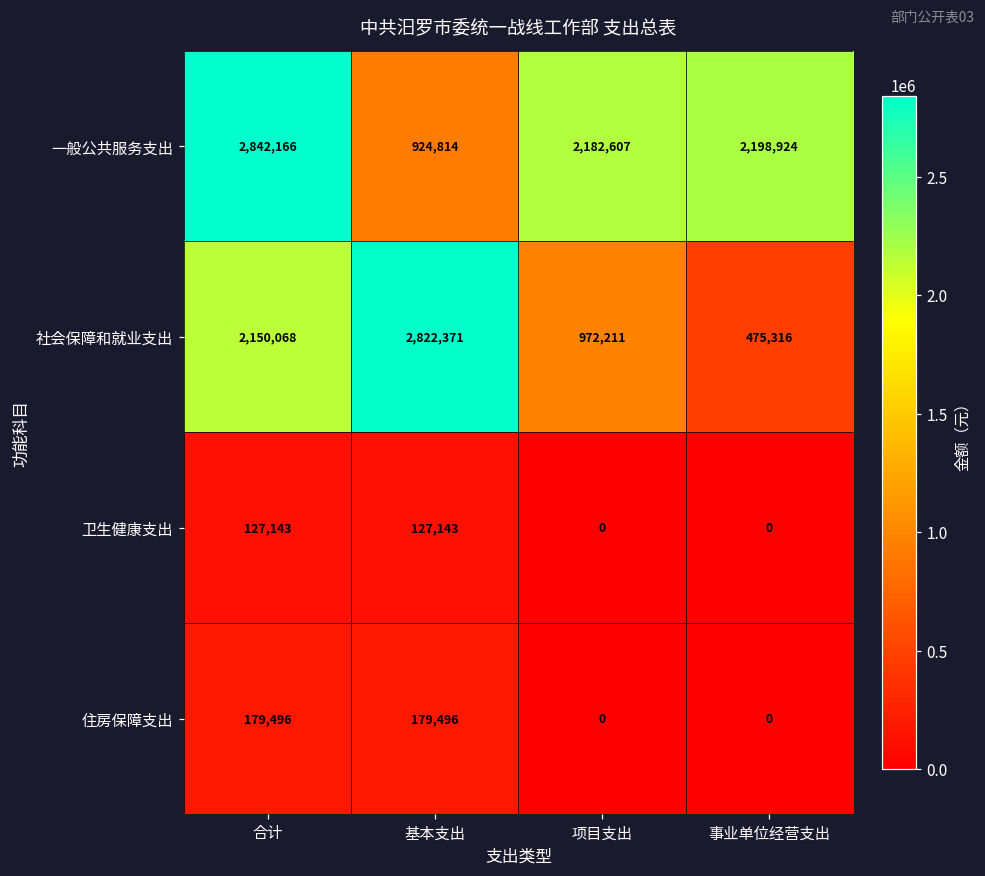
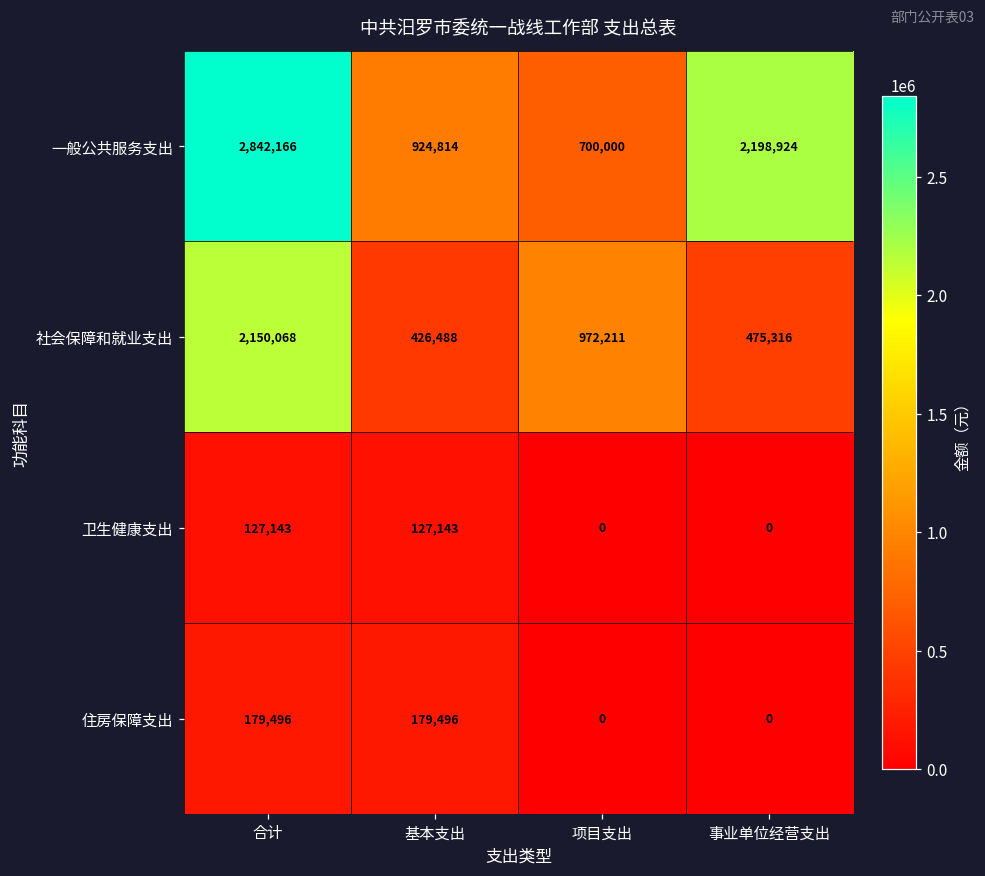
一般公共服务支出, 项目支出: 2,182,607 -> 700,000
社会保障和就业支出, 基本支出: 2,822,371 -> 426,488
